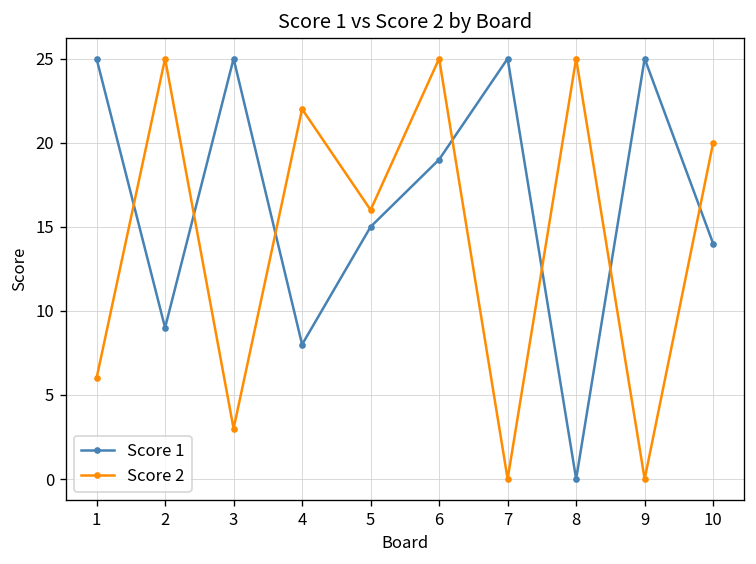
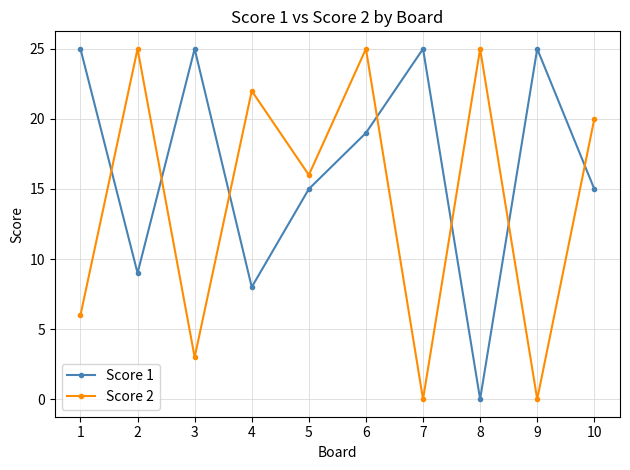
Score 1, 10: 14 -> 15
